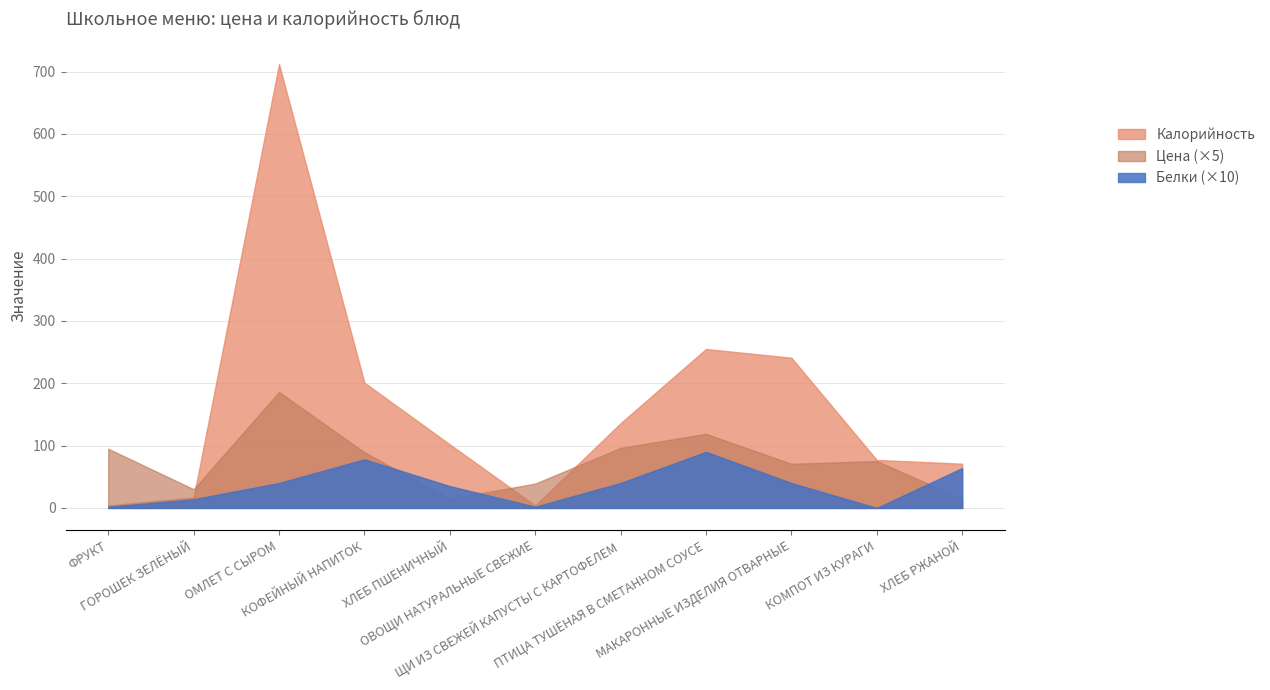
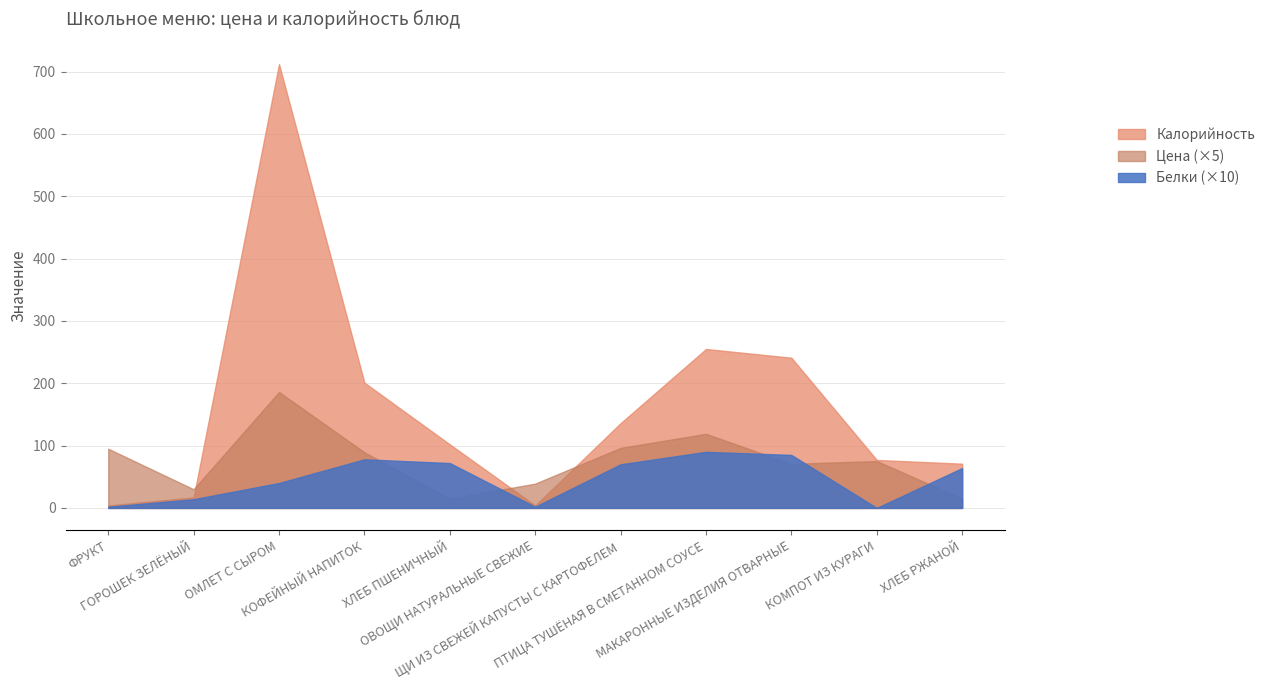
Белки (×10), ХЛЕБ ПШЕНИЧНЫЙ: 40 -> 70
Белки (×10), ЩИ ИЗ СВЕЖЕЙ КАПУСТЫ С КАРТОФЕЛЕМ: 40 -> 70
Белки (×10), МАКАРОННЫЕ ИЗДЕЛИЯ ОТВАРНЫЕ: 40 -> 90
